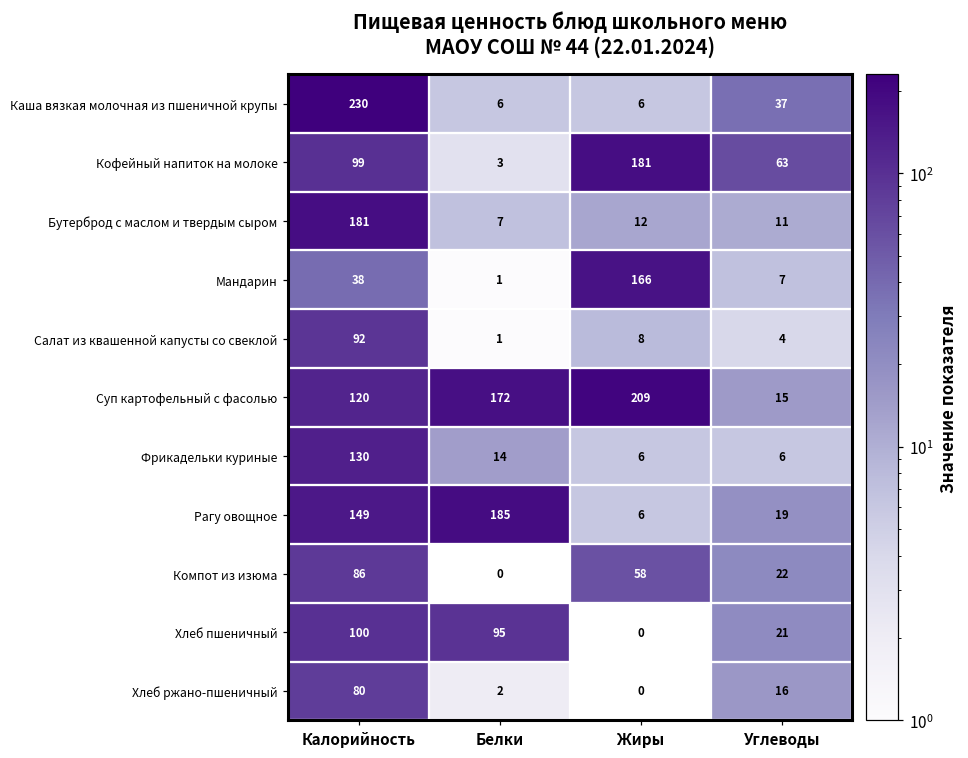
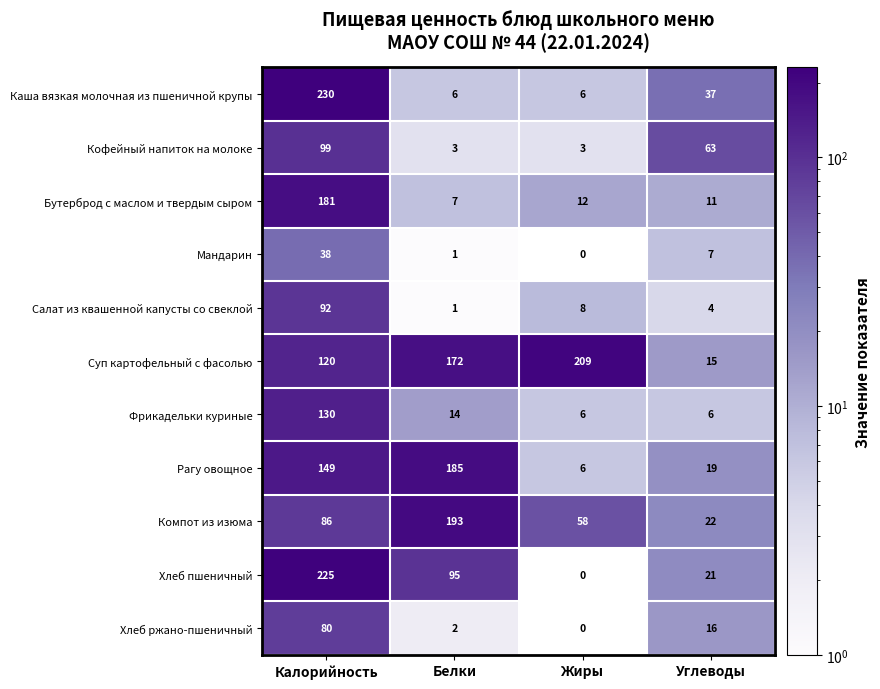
Кофейный напиток на молоке, Жиры: 181 -> 3
Мандарин, Жиры: 166 -> 0
Компот из изюма, Белки: 0 -> 193
Хлеб пшеничный, Калорийность: 100 -> 225
